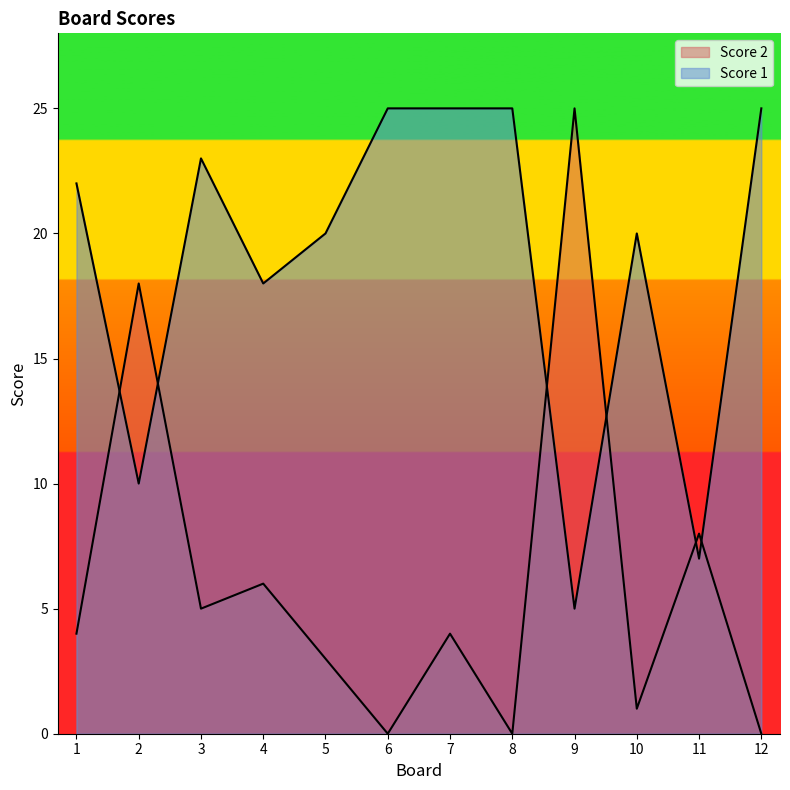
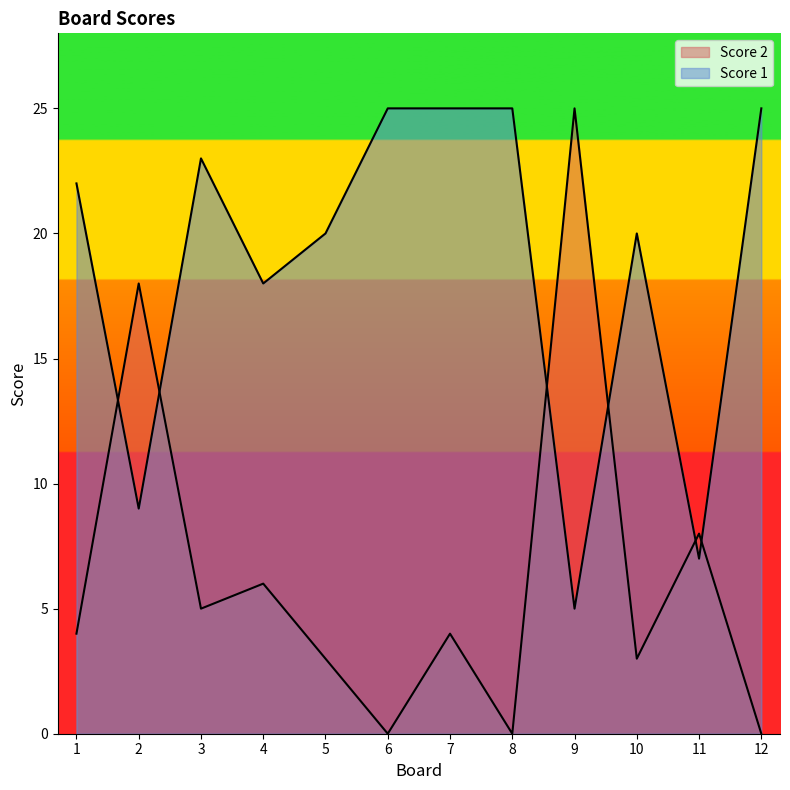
Score 1, 2: 10 -> 9
Score 2, 10: 1 -> 3
